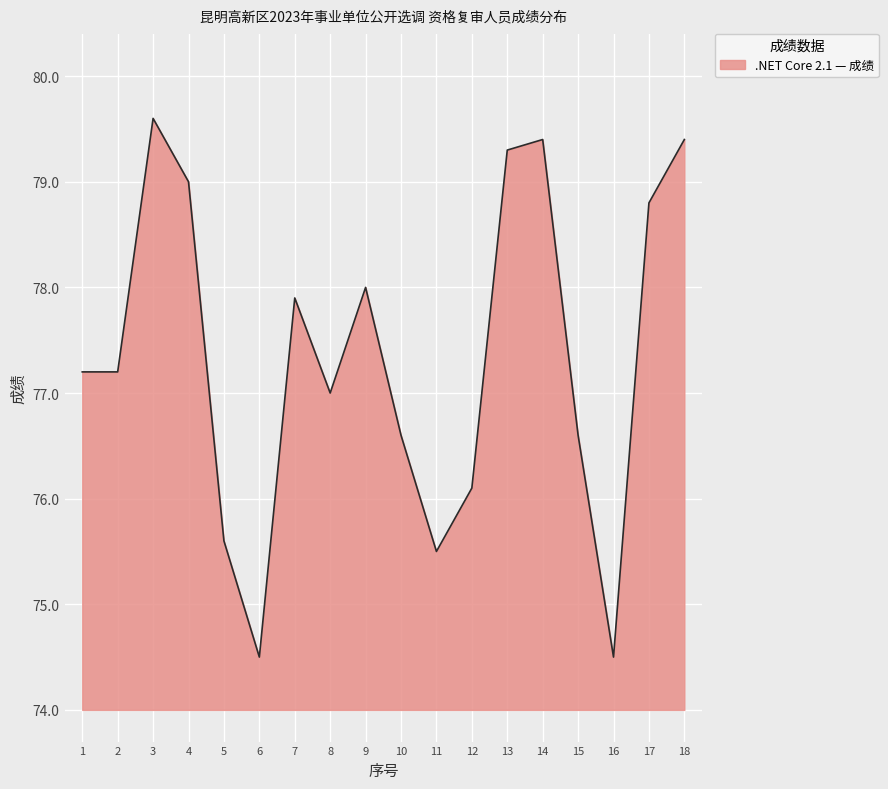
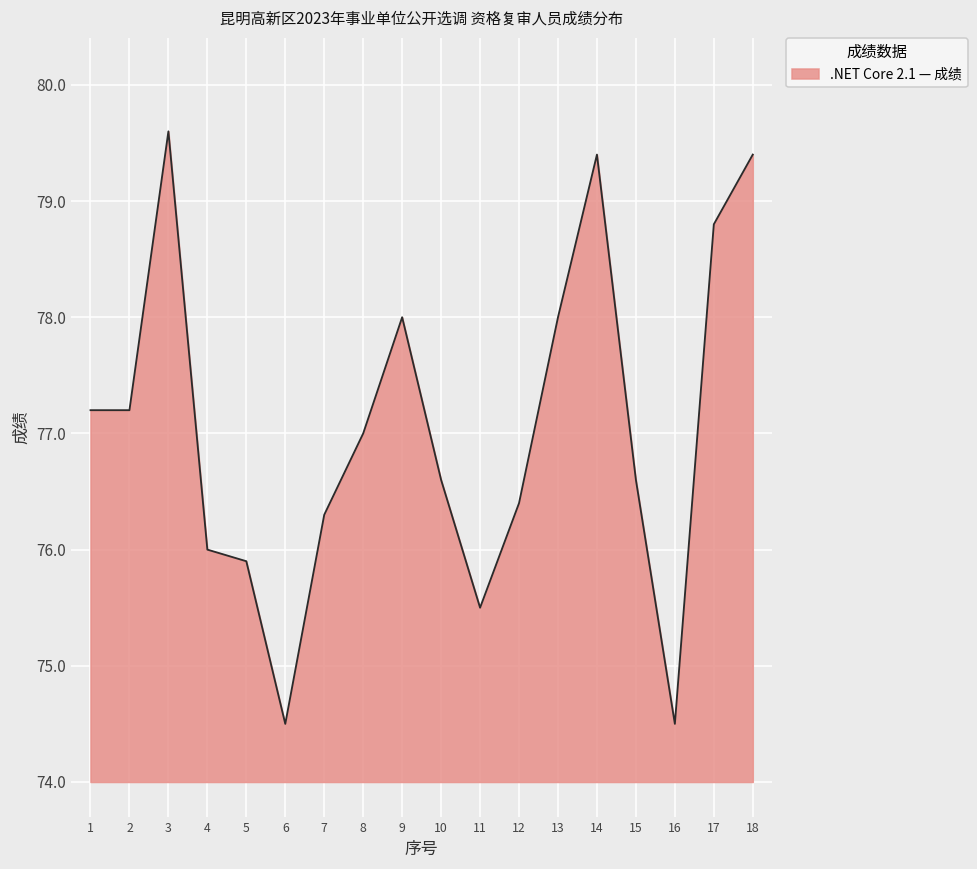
4: 79 -> 76
5: 75.6 -> 75.9
7: 77.9 -> 76.3
12: 76.1 -> 76.4
13: 79.3 -> 78.0
